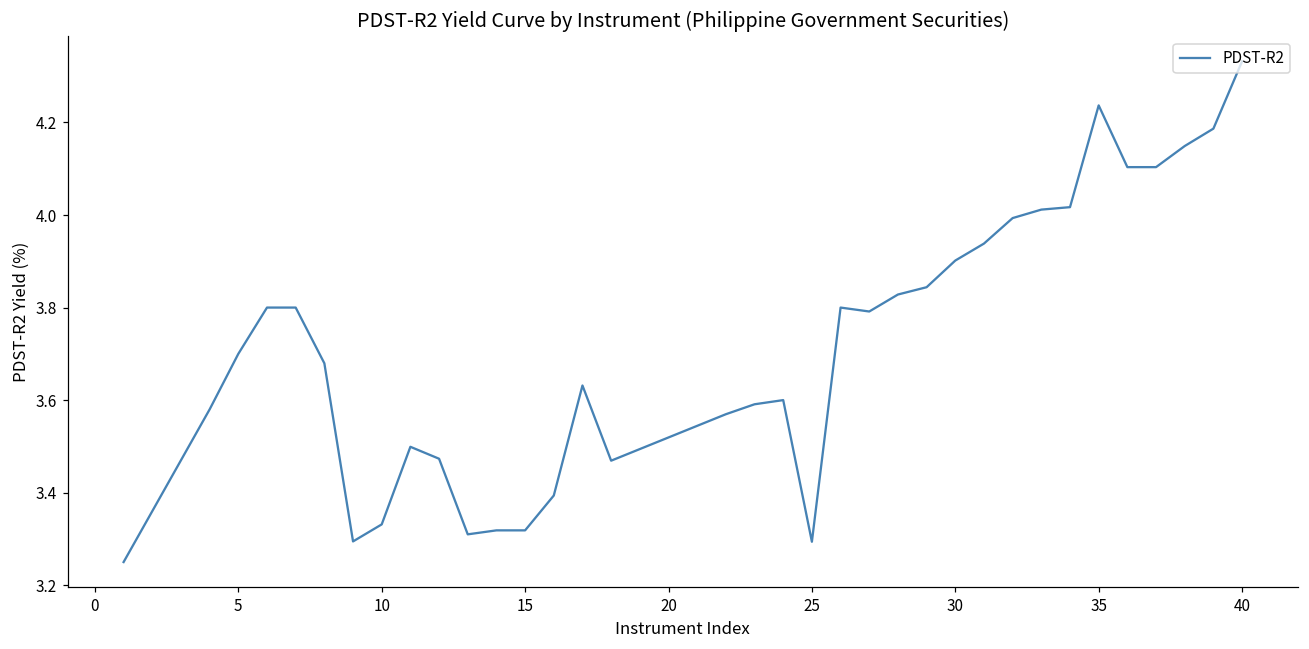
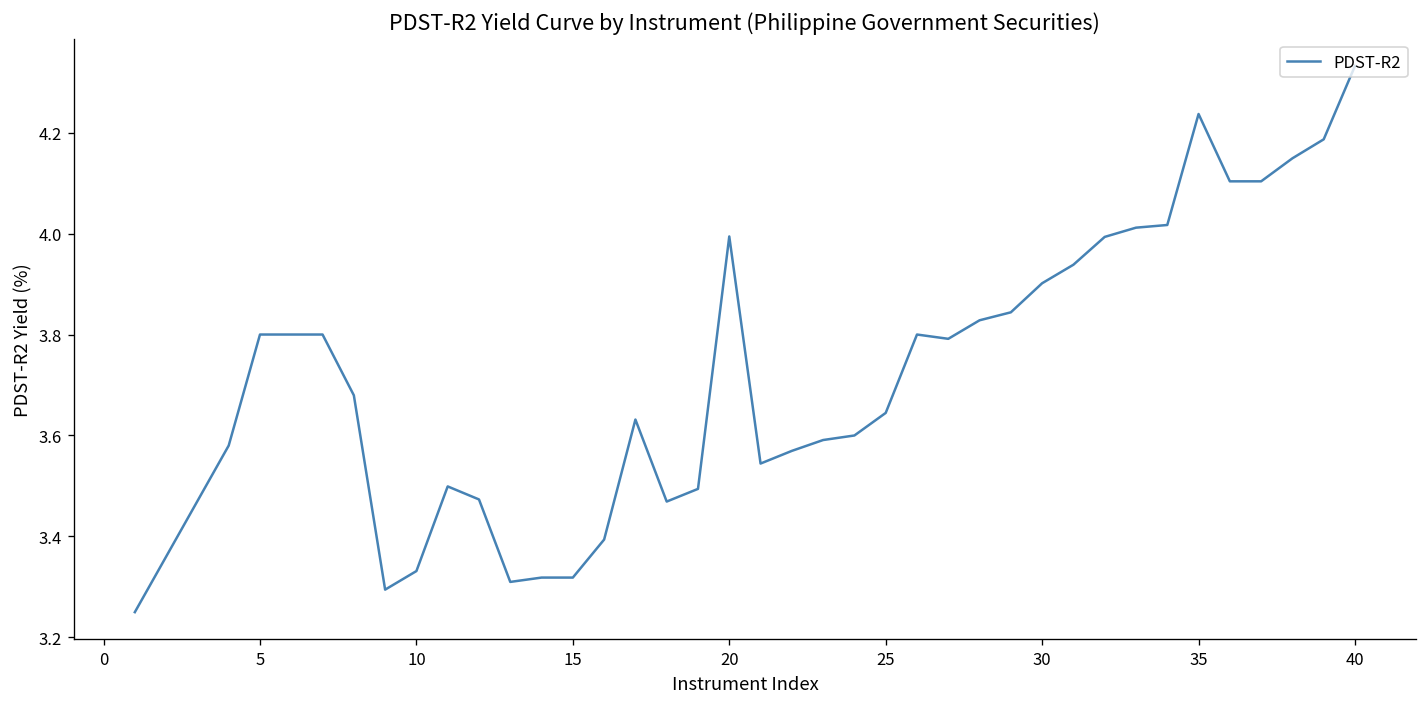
5: 3.7 -> 3.8
20: 3.52 -> 3.99
25: 3.29 -> 3.64
